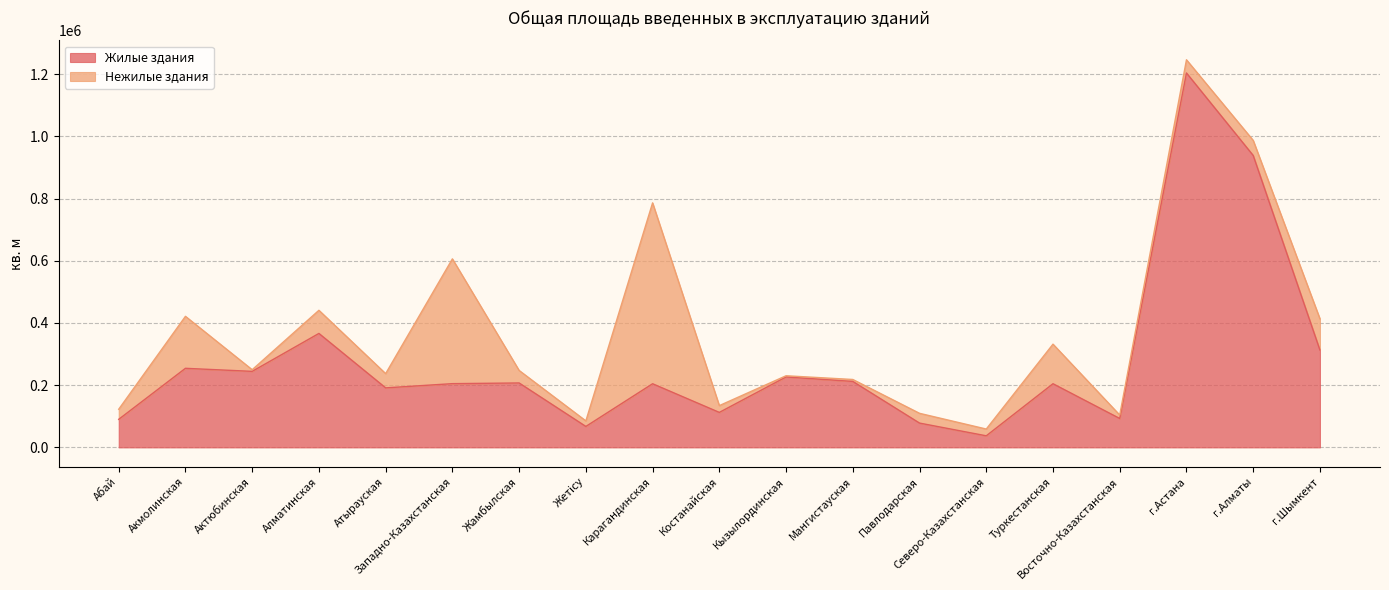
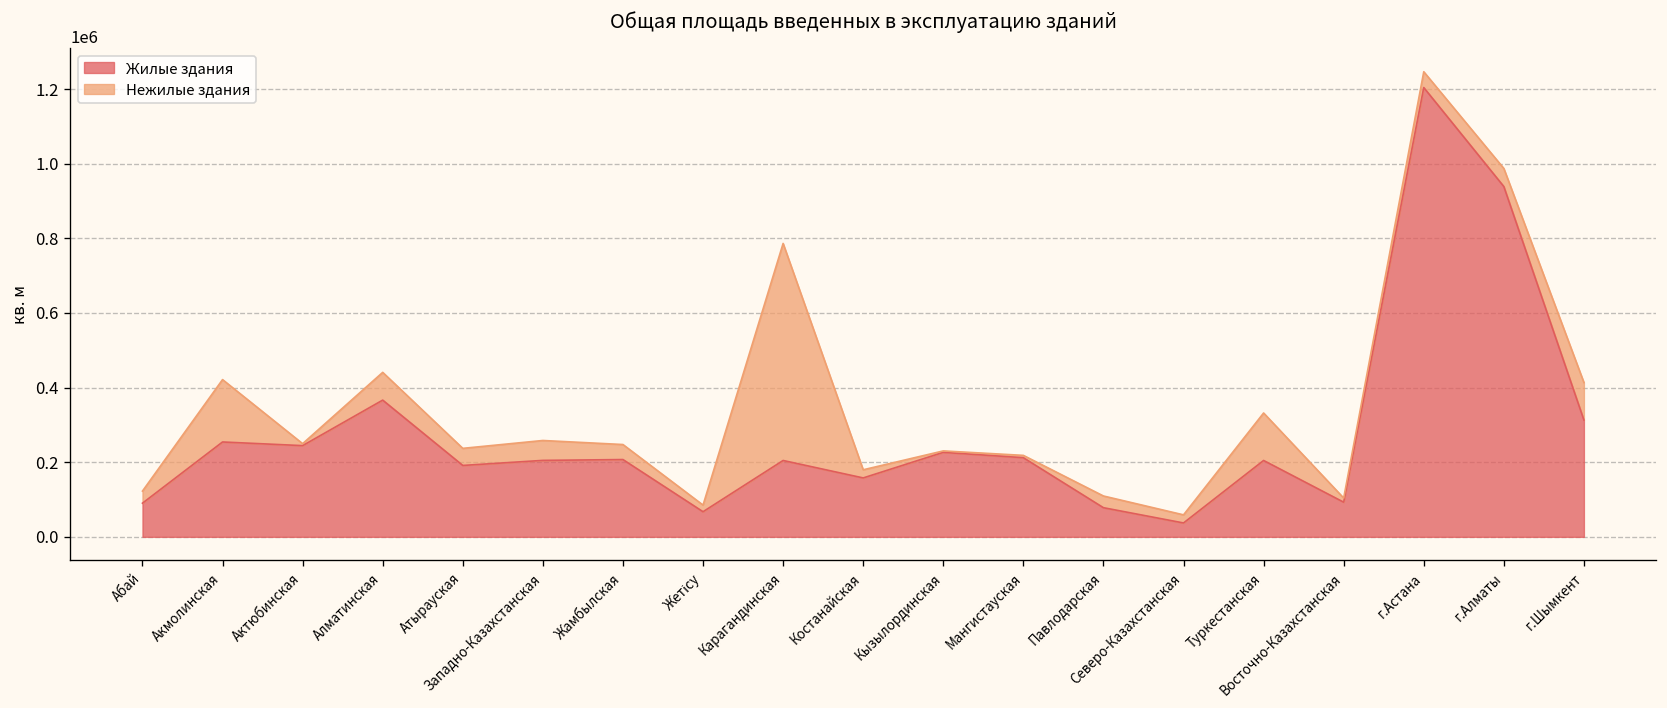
Нежилые здания, Западно-Казахстанская: 400000 -> 50000
Жилые здания, Костанайская: 110000 -> 160000
